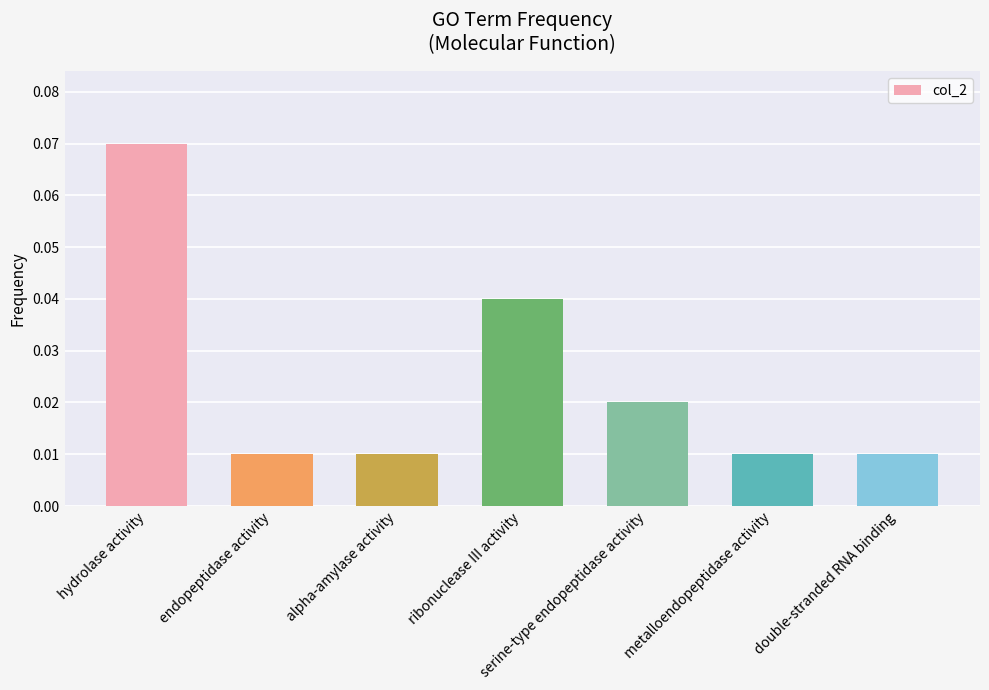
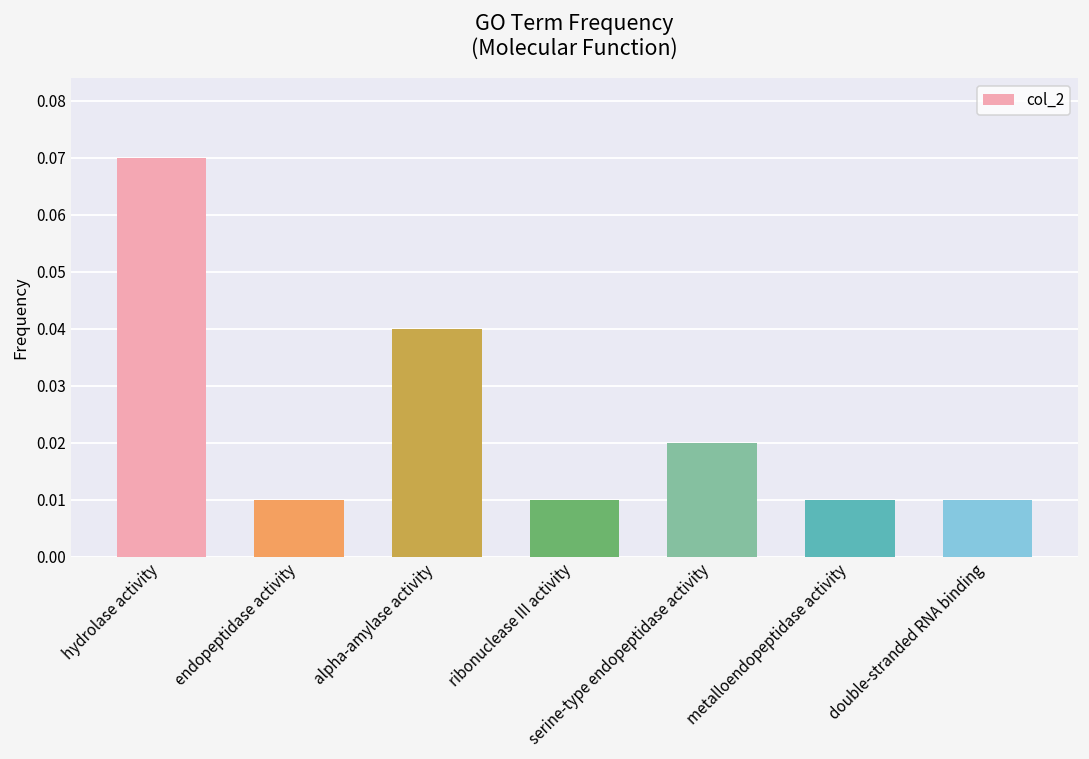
alpha-amylase activity: 0.01 -> 0.04
ribonuclease III activity: 0.04 -> 0.01
